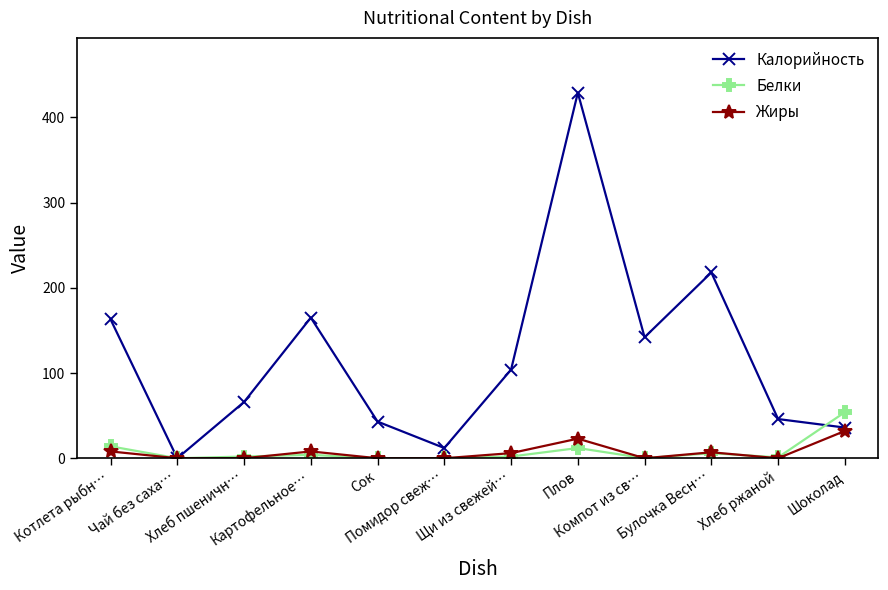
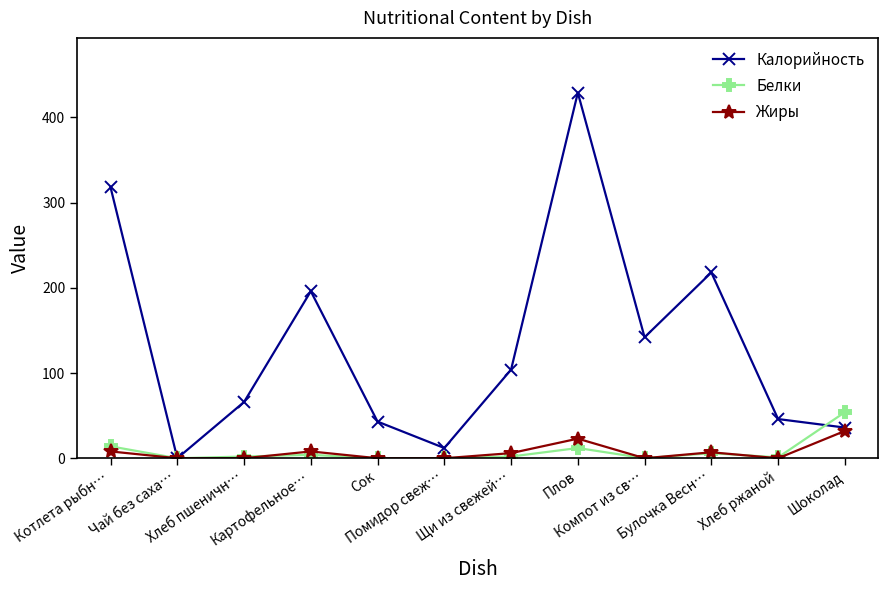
Калорийность, Котлета рыбн…: 160 -> 320
Калорийность, Картофельное…: 170 -> 200
